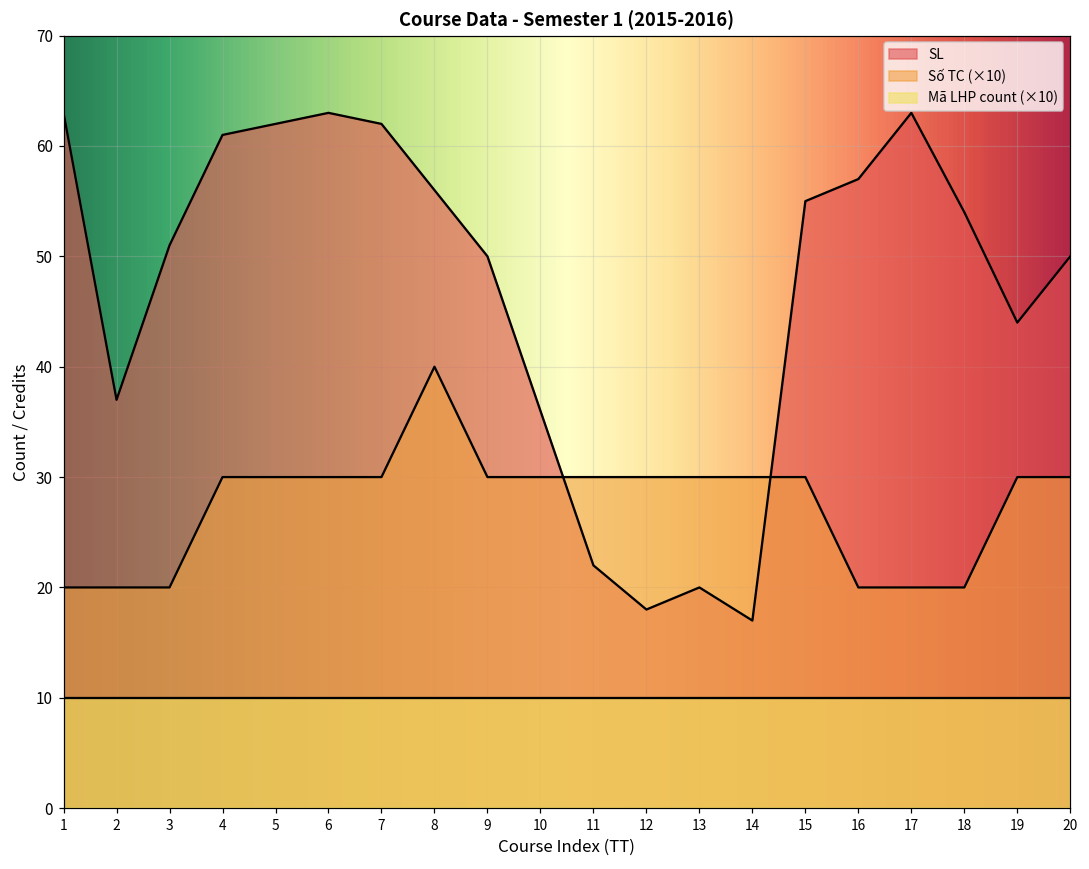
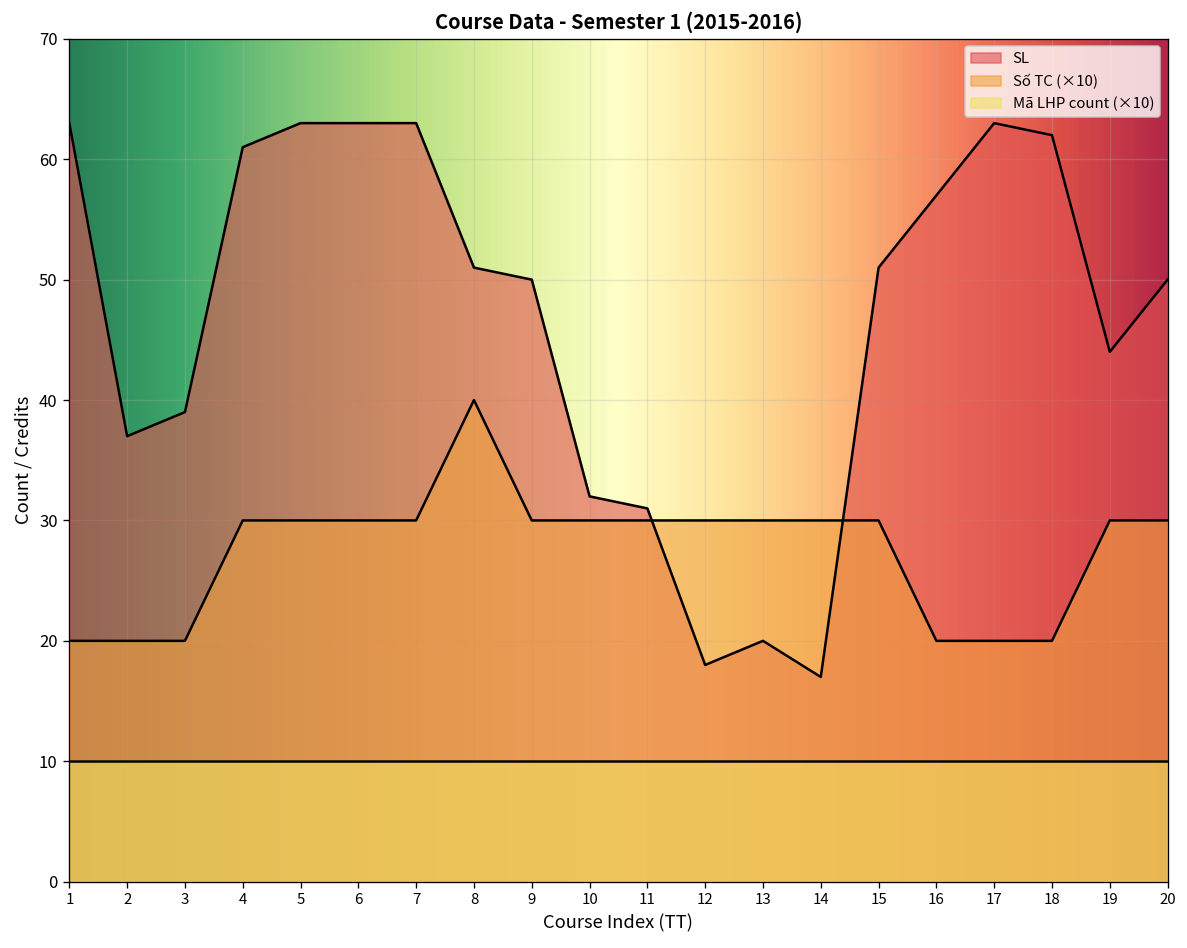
SL, 3: 51 -> 39
SL, 5: 62 -> 63
SL, 7: 62 -> 63
SL, 8: 56 -> 51
SL, 10: 36 -> 32
SL, 11: 22 -> 31
SL, 15: 55 -> 51
SL, 18: 54 -> 62
